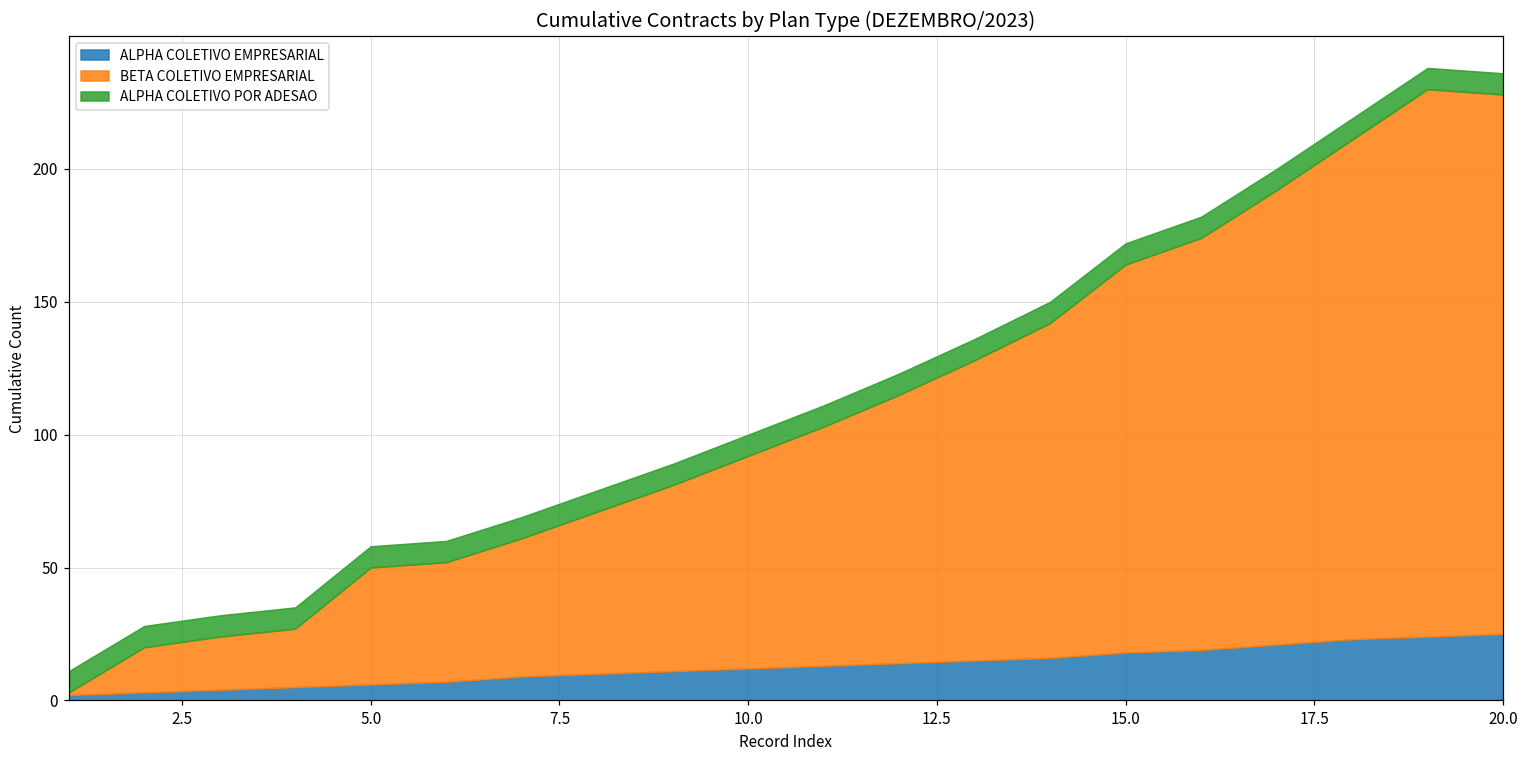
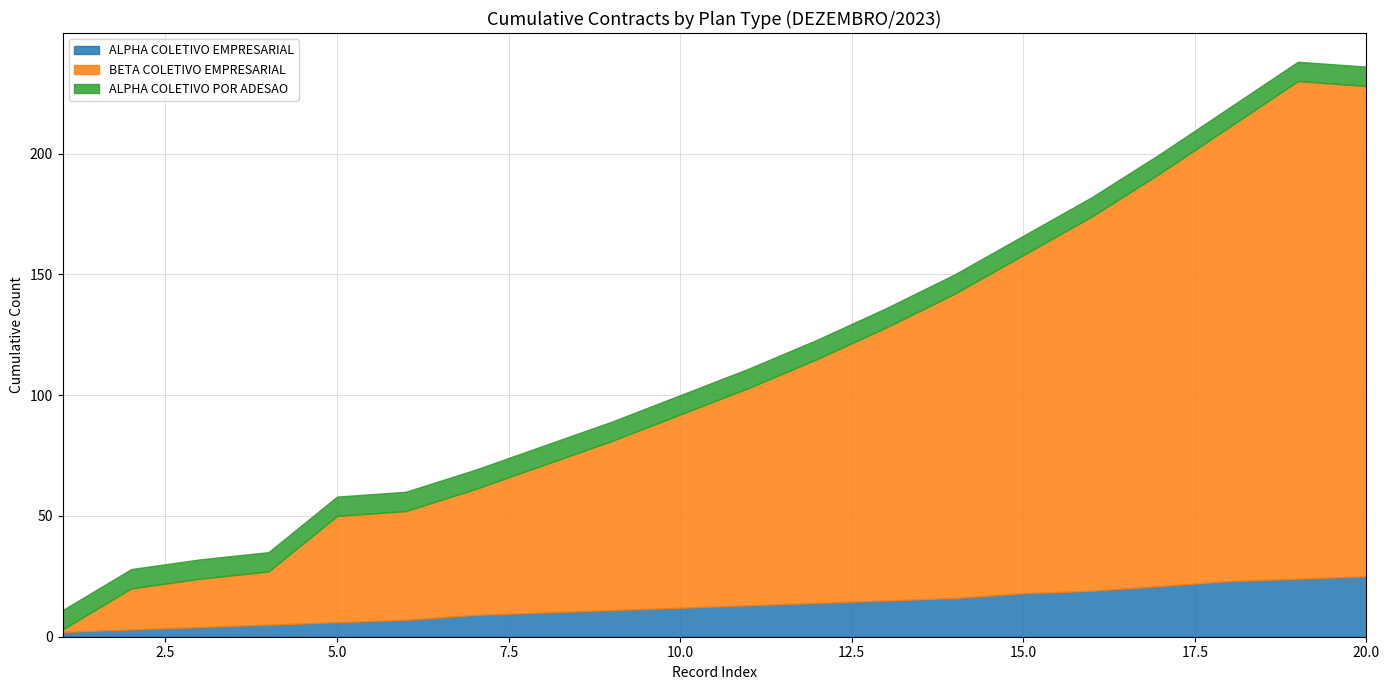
BETA COLETIVO EMPRESARIAL, 15.0: 146 -> 140
